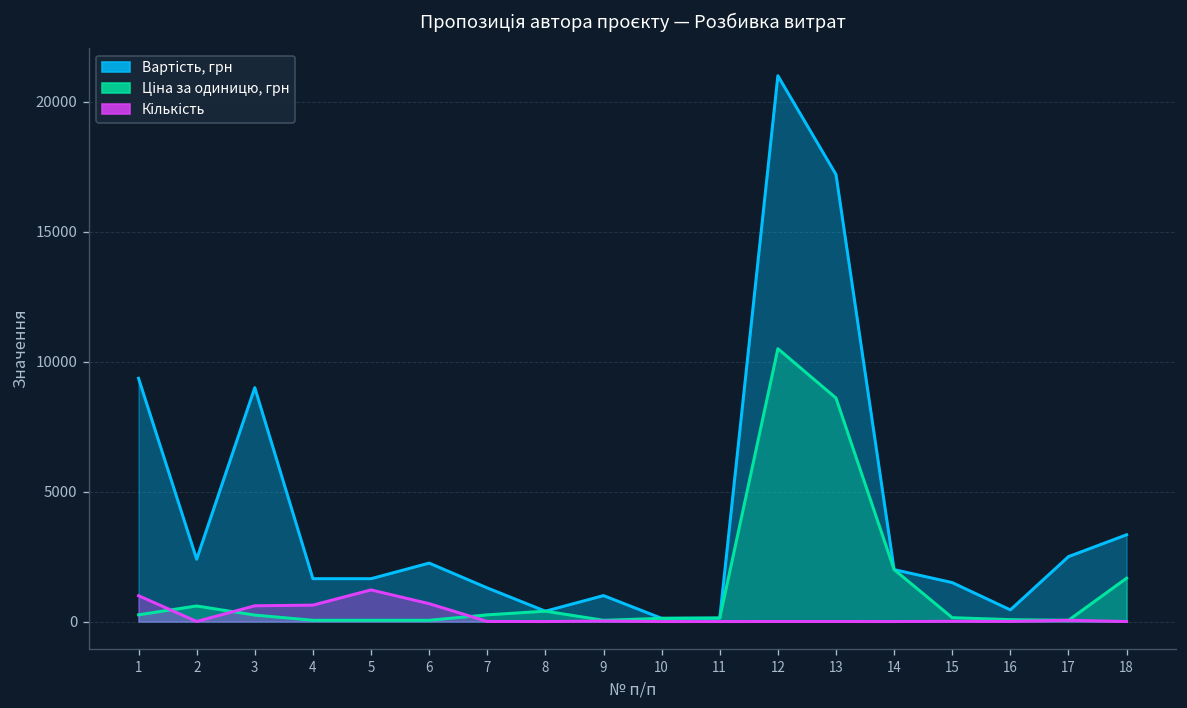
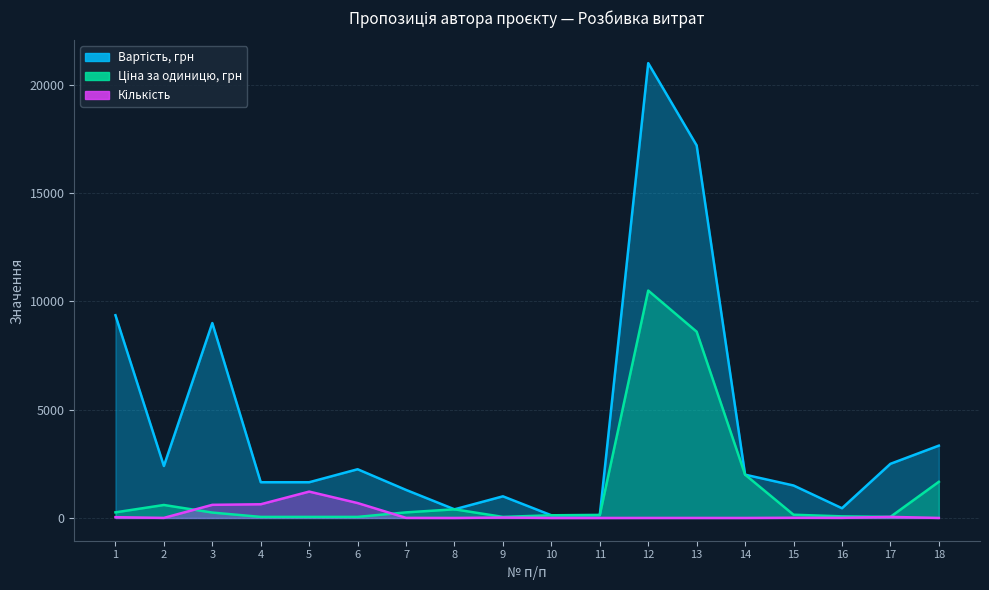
Кількість, 1: 1000 -> 0
